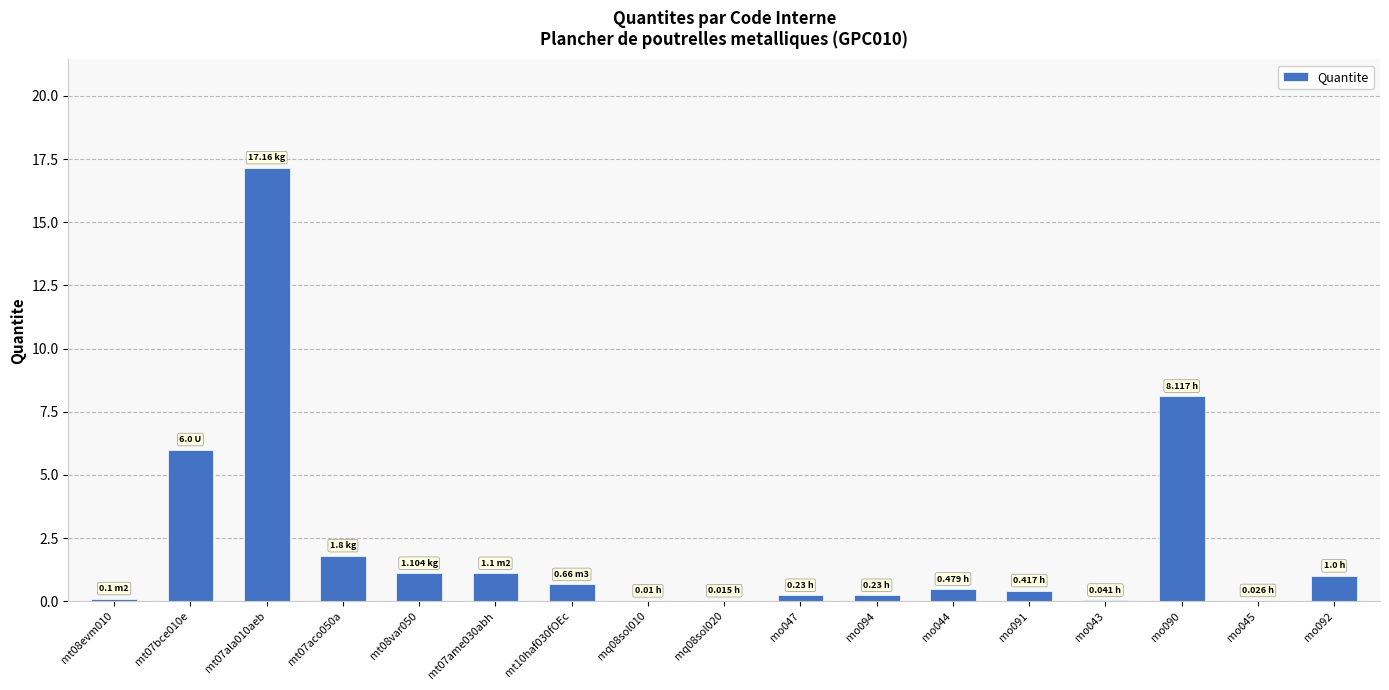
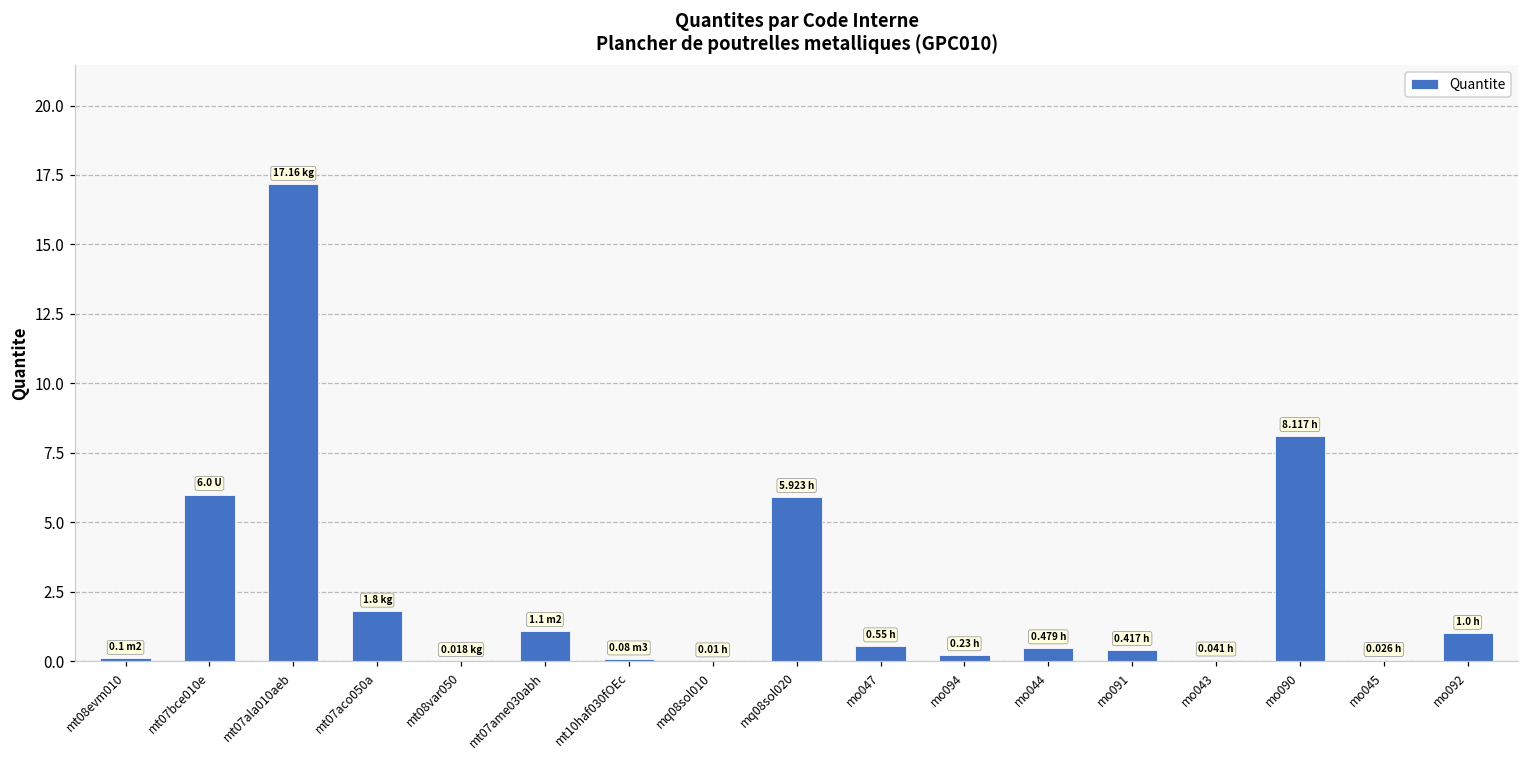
mt08var050: 1.104 -> 0.018
mt10haf030fOEc: 0.66 -> 0.08
mq08sol020: 0.015 -> 5.923
mo047: 0.23 -> 0.55
